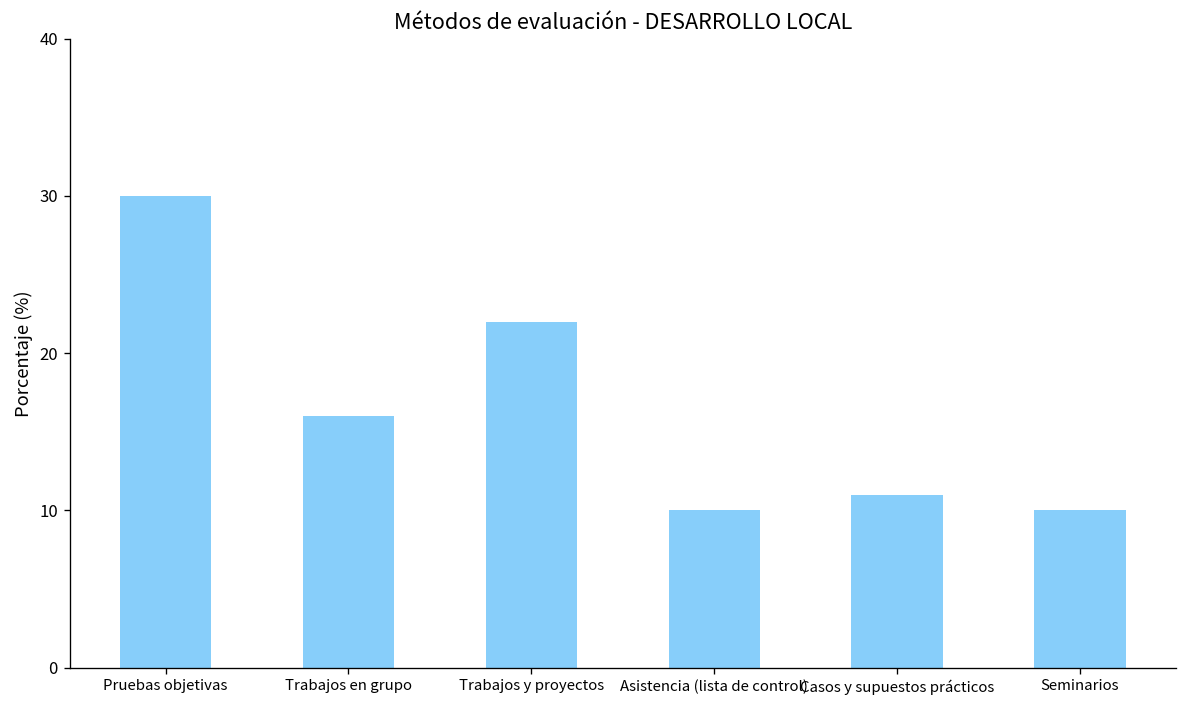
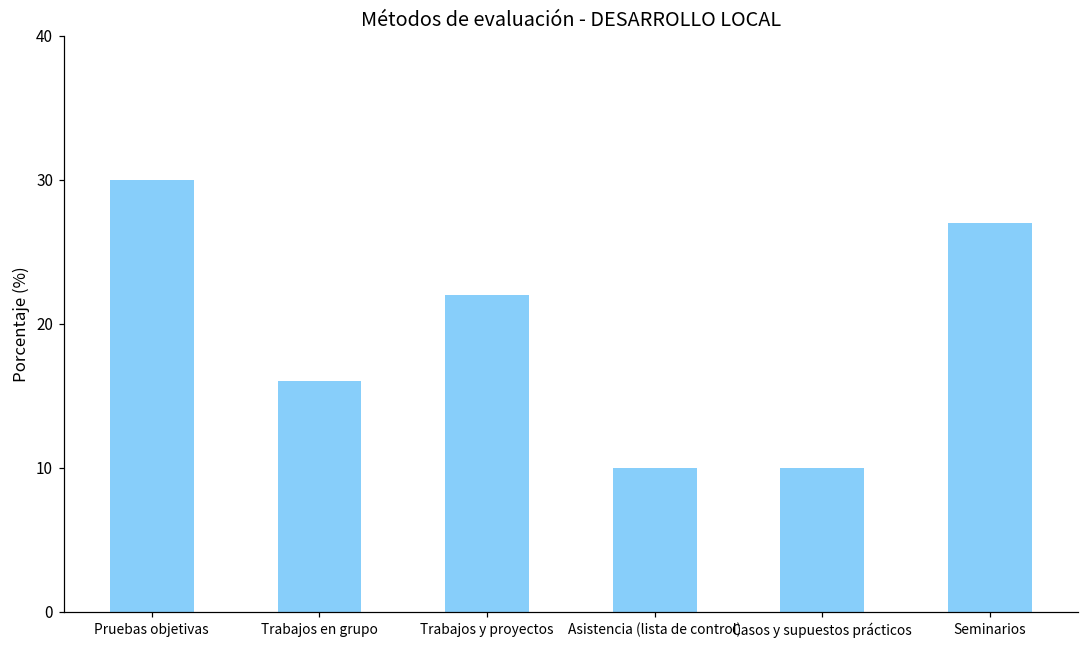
Casos y supuestos prácticos: 11 -> 10
Seminarios: 10 -> 27
